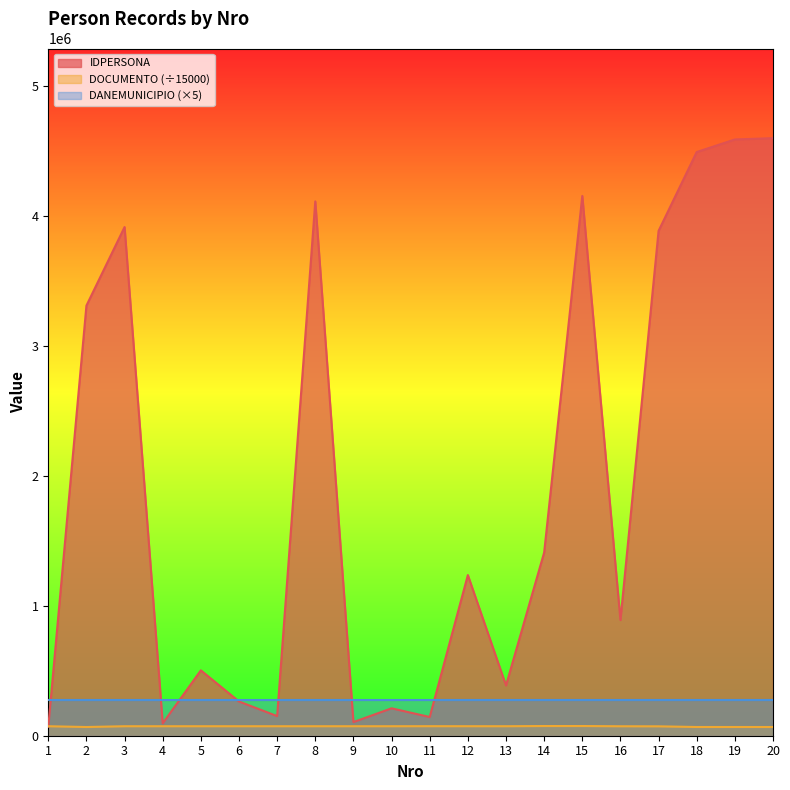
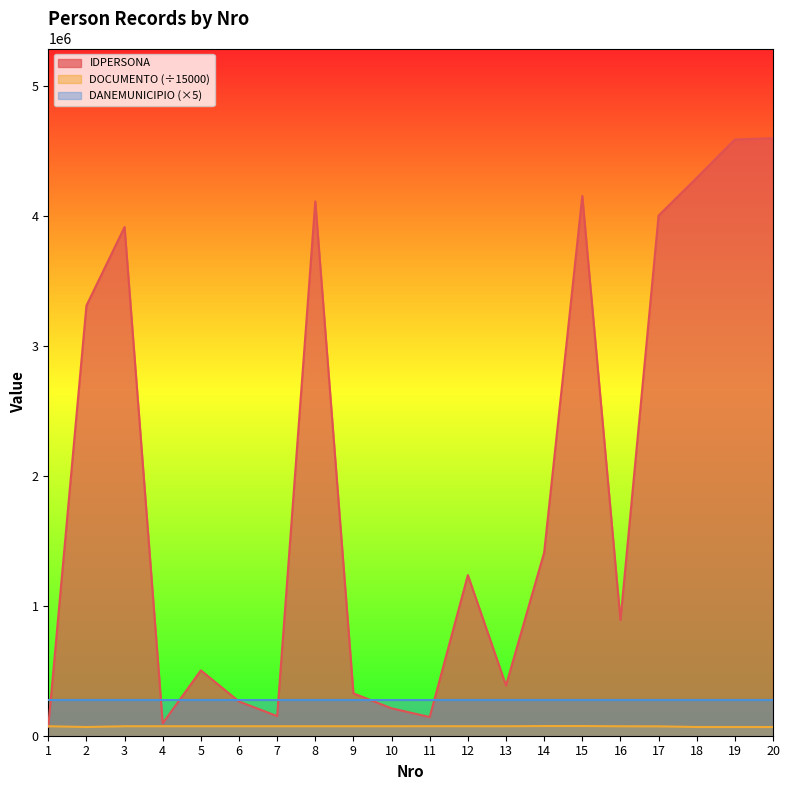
IDPERSONA, 9: 100000 -> 330000
IDPERSONA, 17: 3880000 -> 4000000
IDPERSONA, 18: 4490000 -> 4290000
